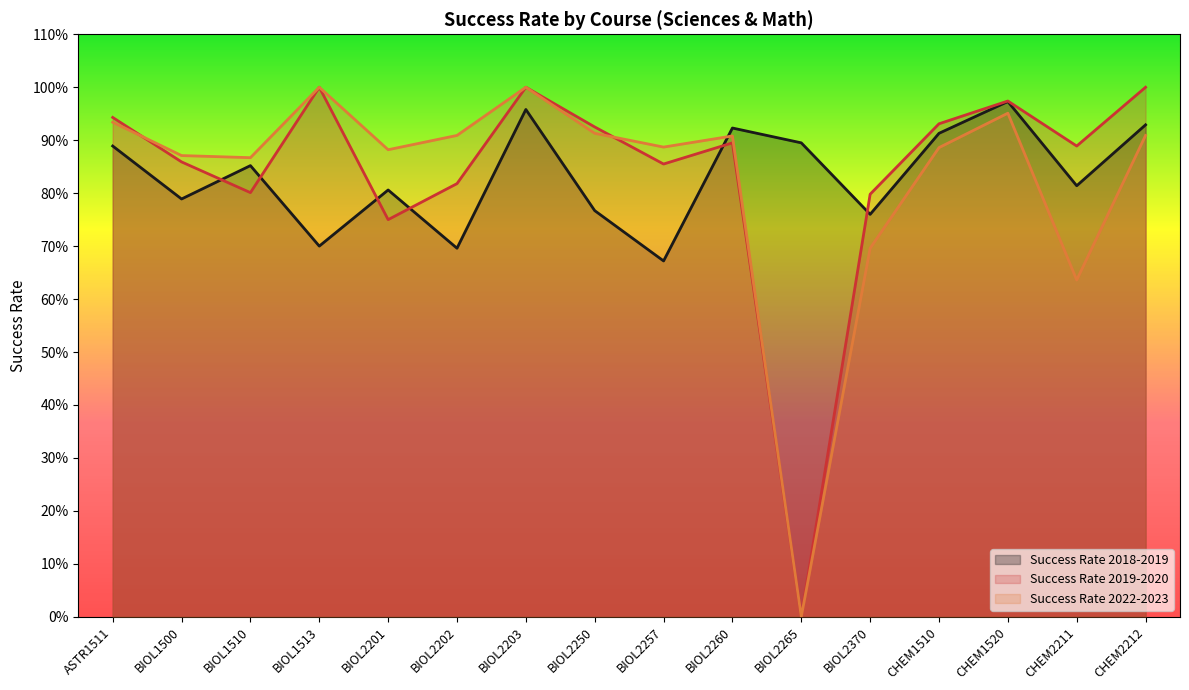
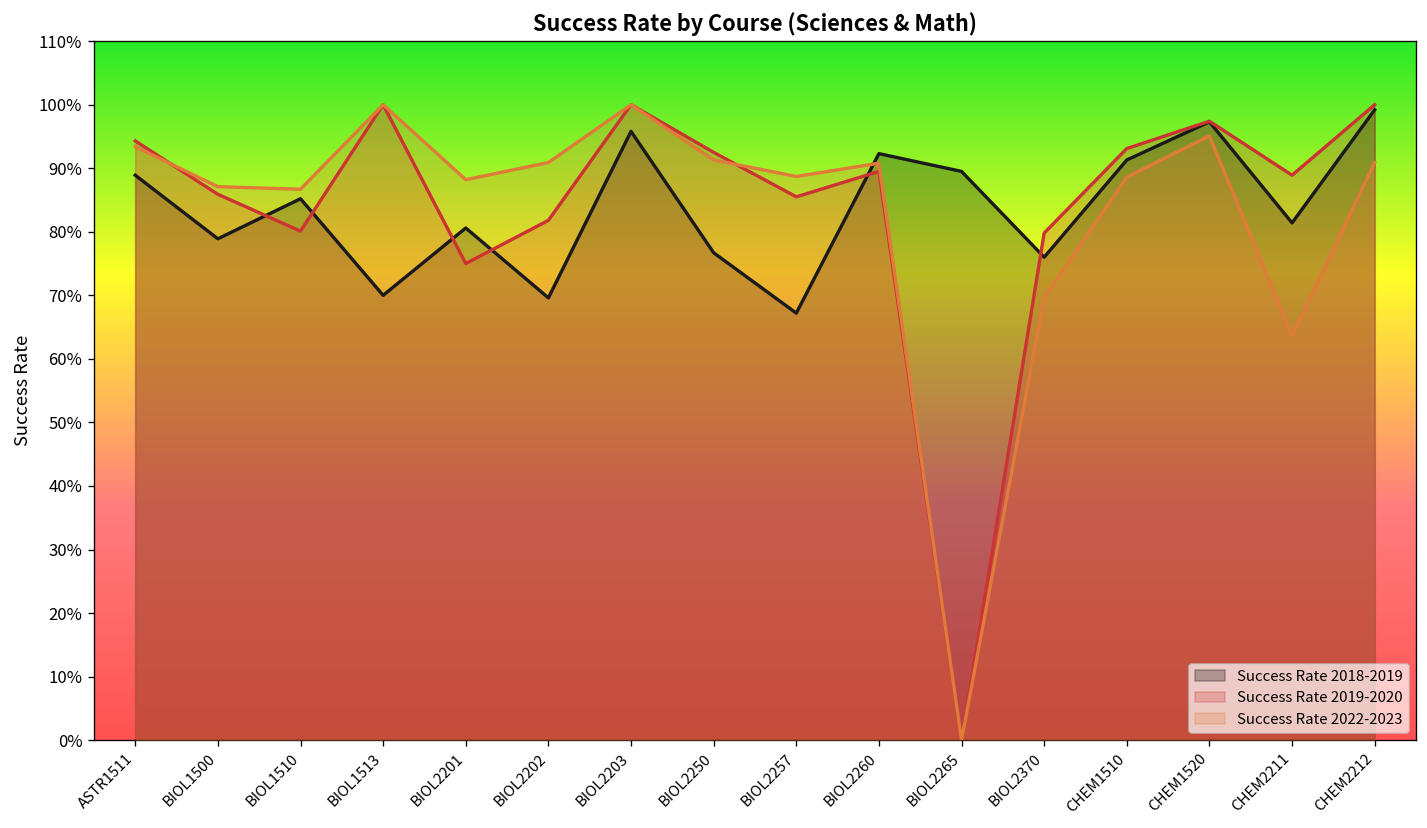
Success Rate 2018-2019, CHEM2212: 93% -> 99%
